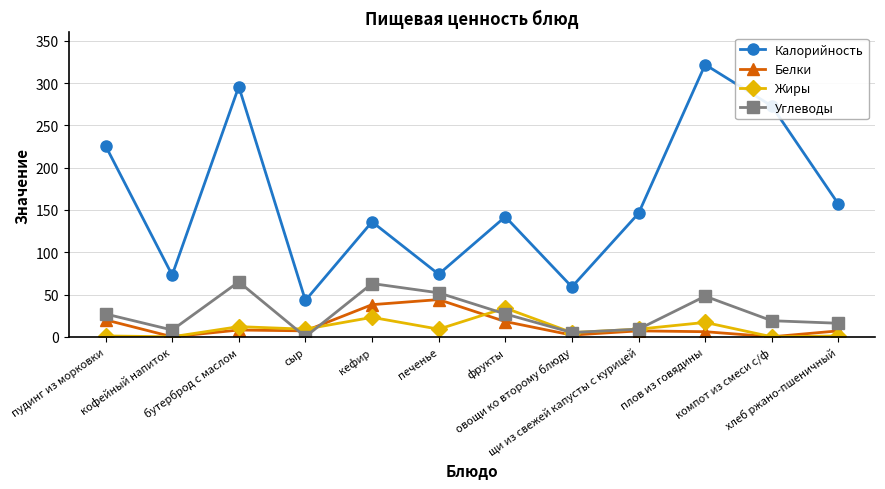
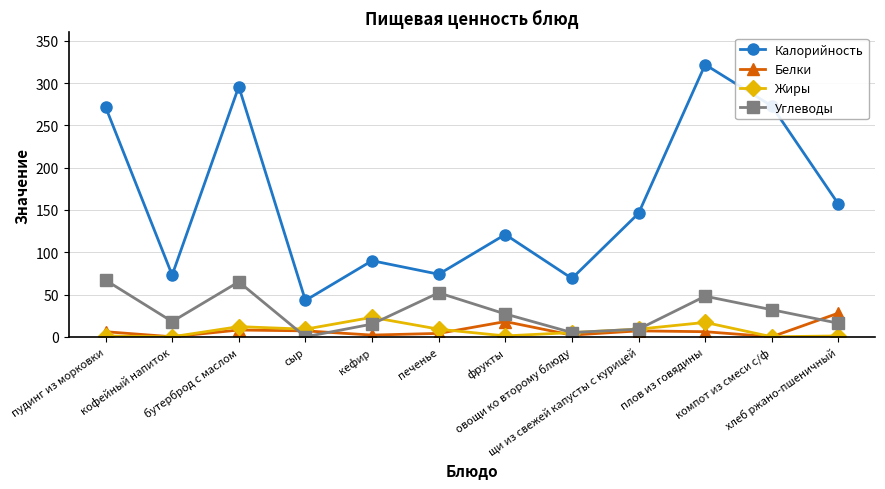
Калорийность, пудинг из морковки: 230 -> 270
Белки, пудинг из морковки: 20 -> 10
Углеводы, пудинг из морковки: 30 -> 70
Углеводы, кофейный напиток: 10 -> 20
Калорийность, кефир: 140 -> 90
Белки, кефир: 40 -> 0
Углеводы, кефир: 60 -> 20
Белки, печенье: 40 -> 0
Калорийность, фрукты: 140 -> 120
Жиры, фрукты: 30 -> 0
Калорийность, овощи ко второму блюду: 60 -> 70
Углеводы, компот из смеси с/ф: 20 -> 30
Белки, хлеб ржано-пшеничный: 10 -> 30
